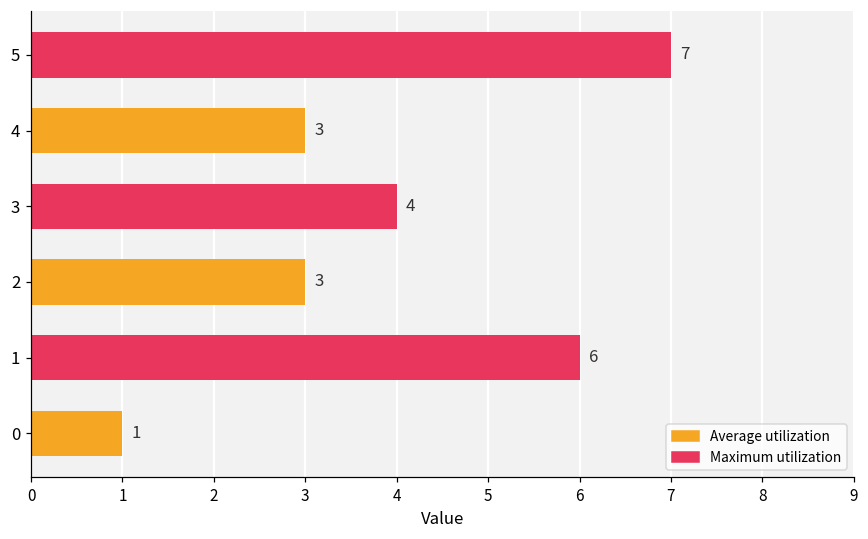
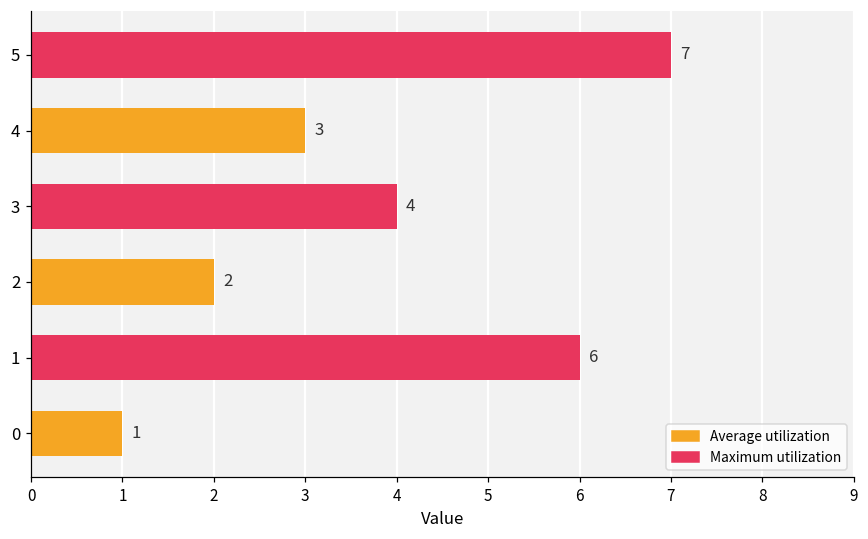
2: 3 -> 2
